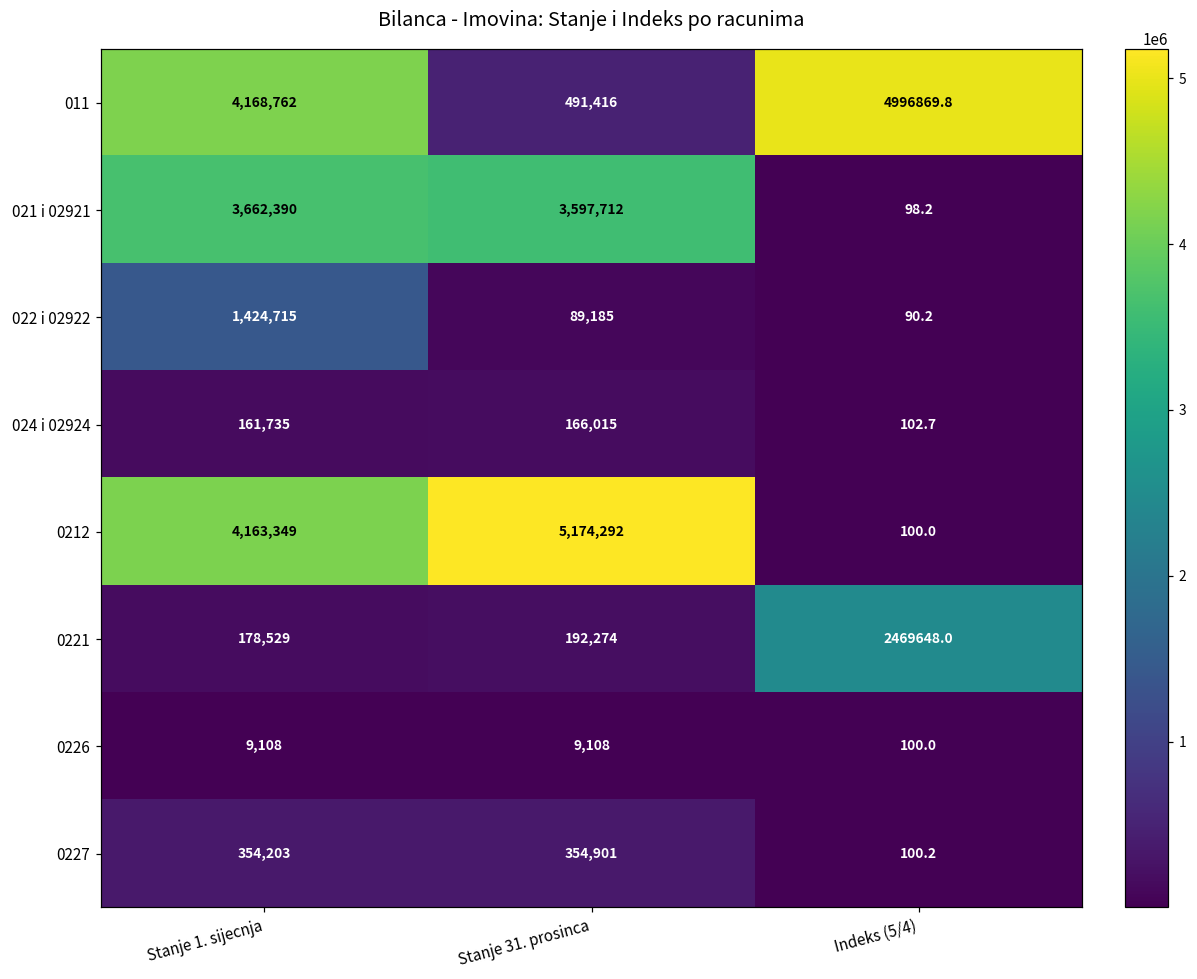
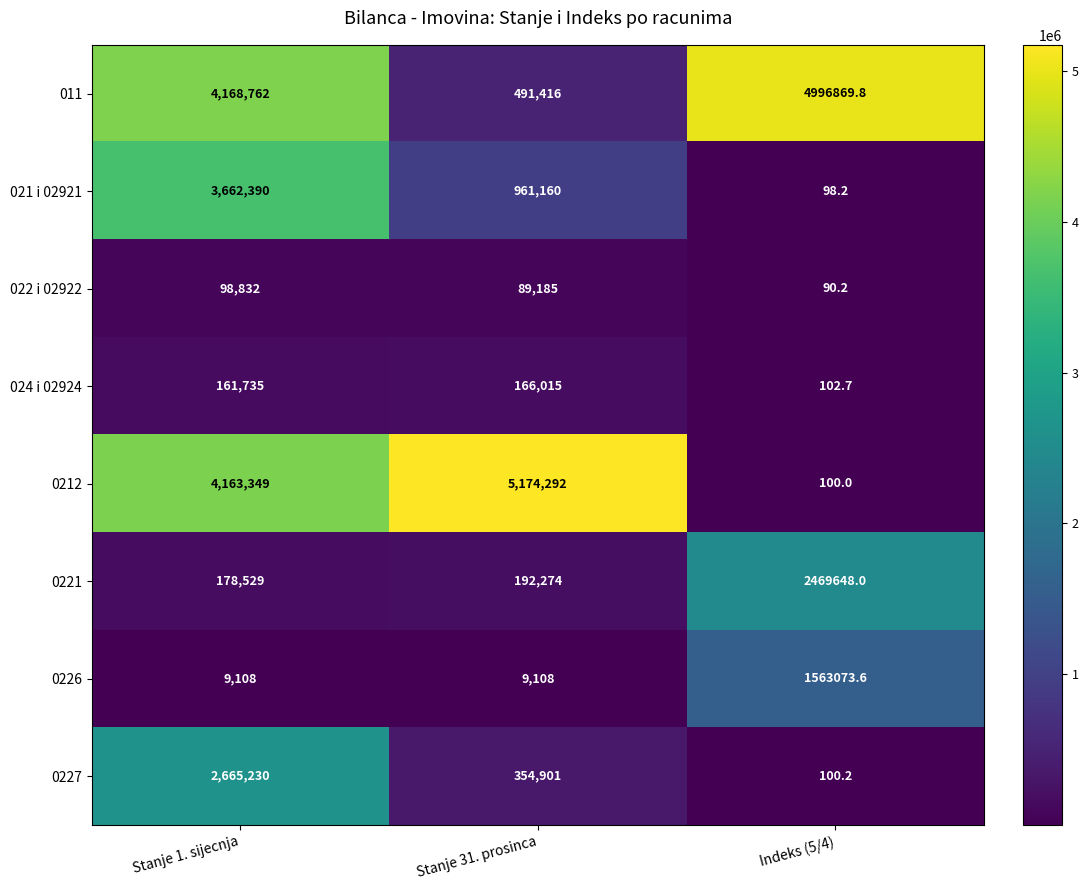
021 i 02921, Stanje 31. prosinca: 3,597,712 -> 961,160
022 i 02922, Stanje 1. sijecnja: 1,424,715 -> 98,832
0226, Indeks (5/4): 100.0 -> 1563073.6
0227, Stanje 1. sijecnja: 354,203 -> 2,665,230
